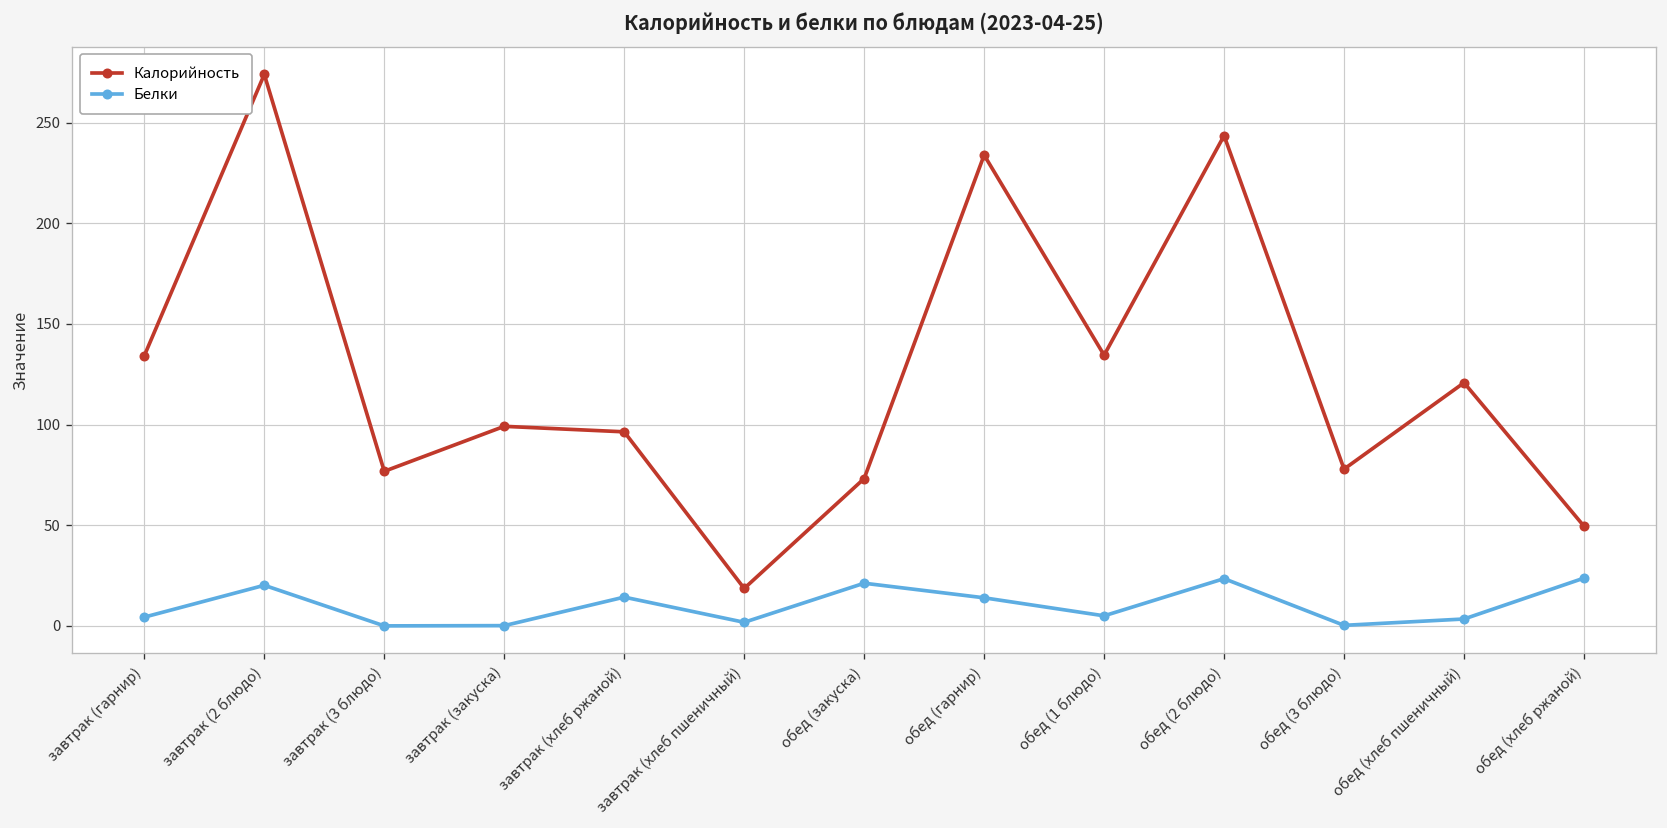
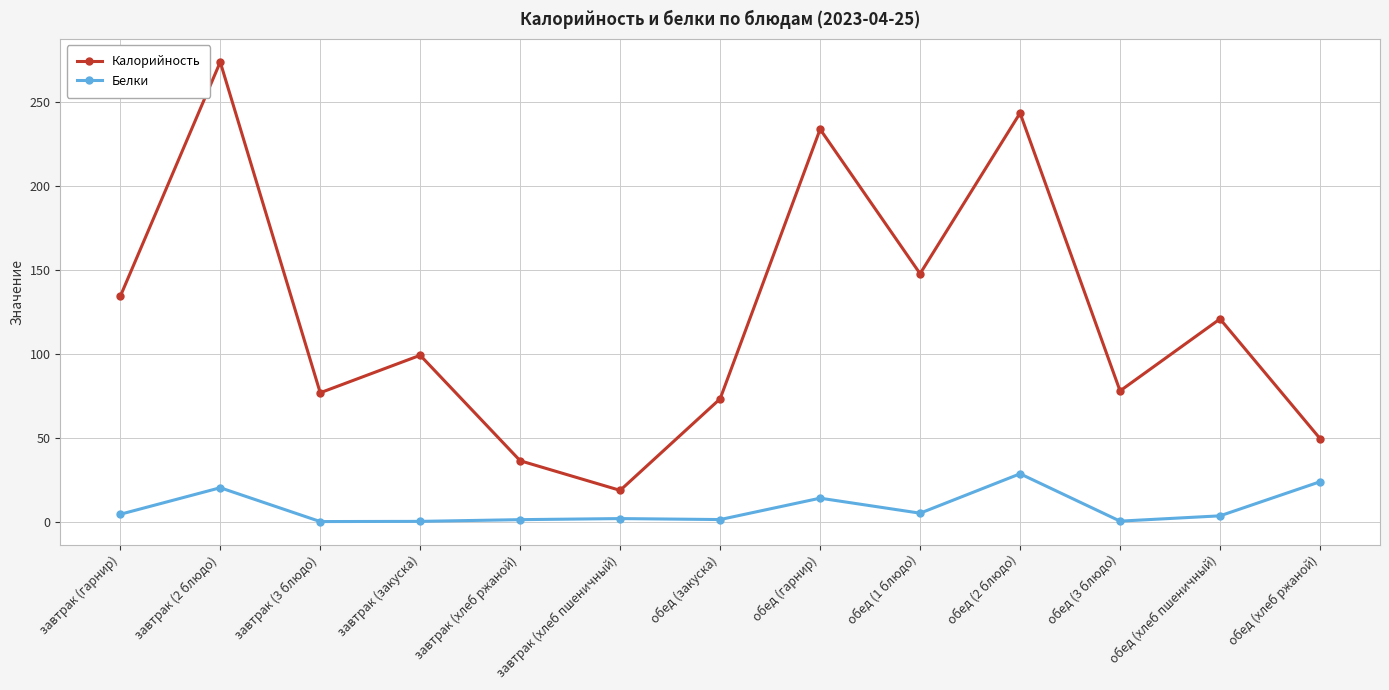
Калорийность, завтрак (хлеб ржаной): 96 -> 36
Белки, завтрак (хлеб ржаной): 14 -> 1
Белки, обед (закуска): 21 -> 1
Калорийность, обед (1 блюдо): 135 -> 148
Белки, обед (2 блюдо): 23 -> 28
